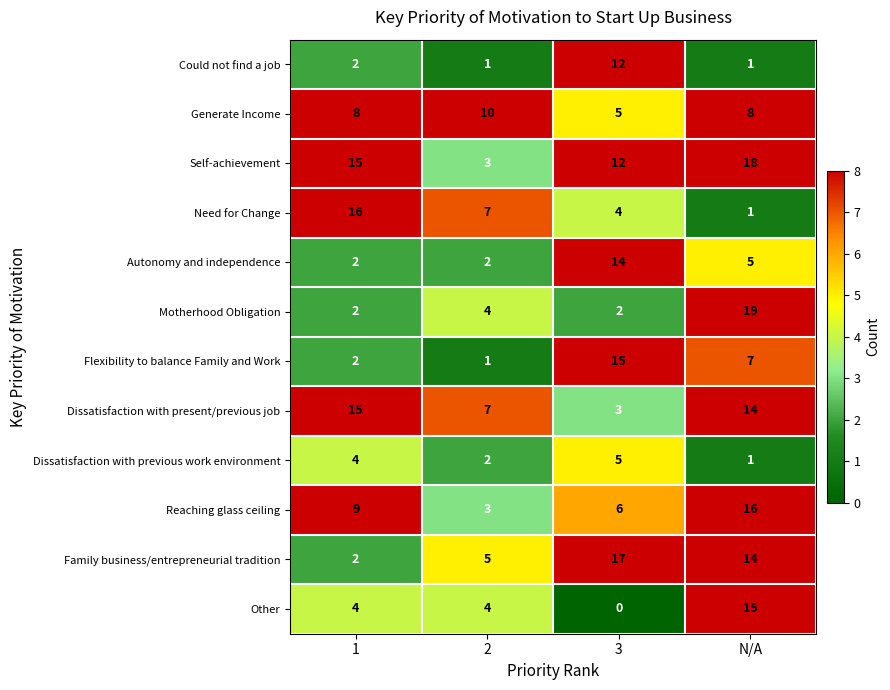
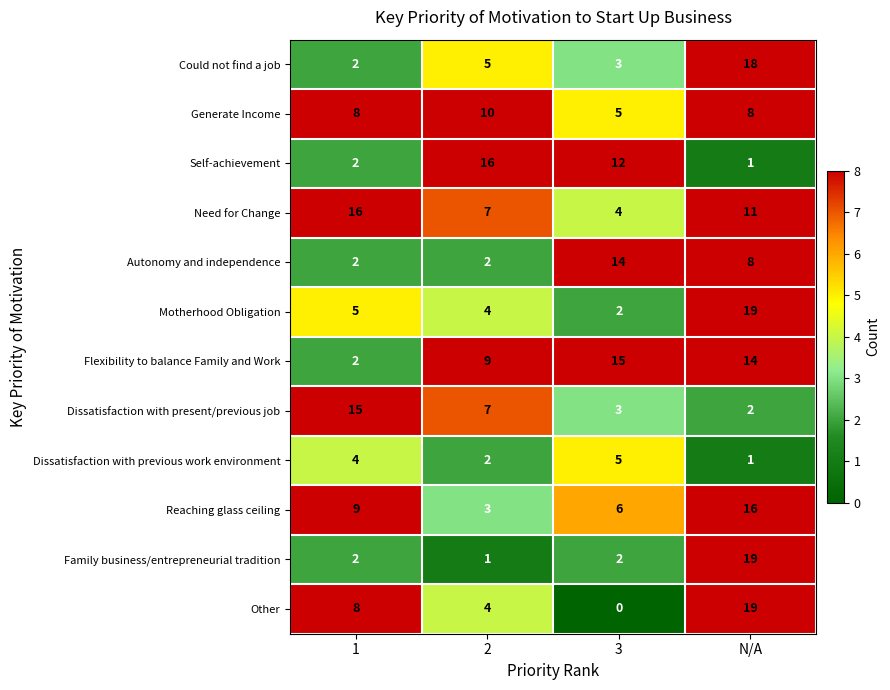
Could not find a job, 2: 1 -> 5
Could not find a job, 3: 12 -> 3
Could not find a job, N/A: 1 -> 18
Self-achievement, 1: 15 -> 2
Self-achievement, 2: 3 -> 16
Self-achievement, N/A: 18 -> 1
Need for Change, N/A: 1 -> 11
Autonomy and independence, N/A: 5 -> 8
Motherhood Obligation, 1: 2 -> 5
Flexibility to balance Family and Work, 2: 1 -> 9
Flexibility to balance Family and Work, N/A: 7 -> 14
Dissatisfaction with present/previous job, N/A: 14 -> 2
Family business/entrepreneurial tradition, 2: 5 -> 1
Family business/entrepreneurial tradition, 3: 17 -> 2
Family business/entrepreneurial tradition, N/A: 14 -> 19
Other, 1: 4 -> 8
Other, N/A: 15 -> 19
